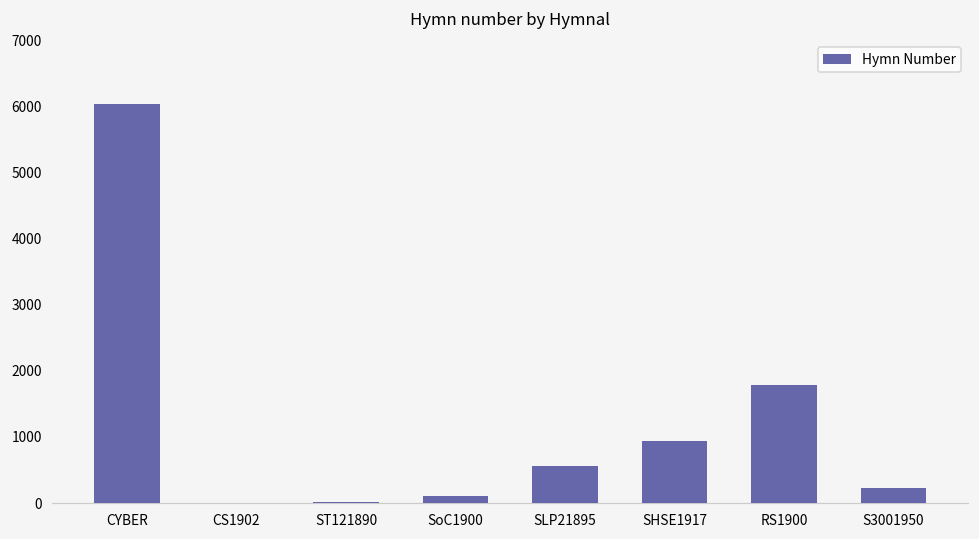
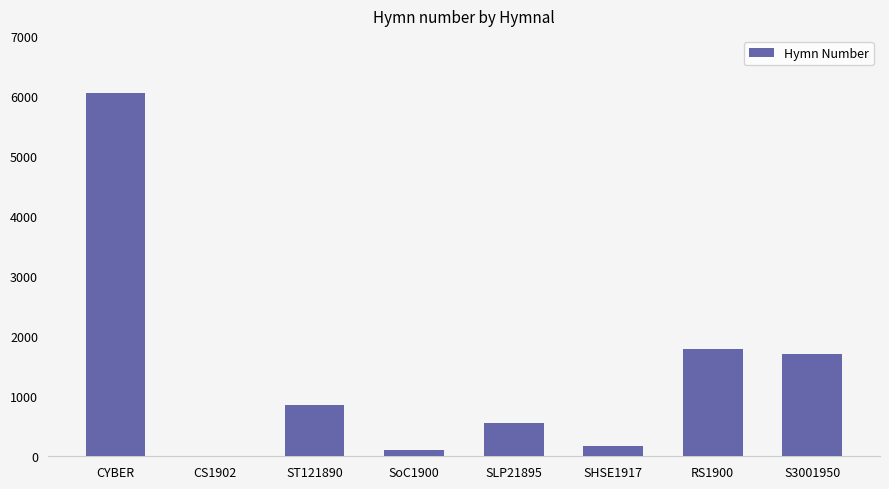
ST121890: 0 -> 900
SHSE1917: 900 -> 200
S3001950: 200 -> 1700
